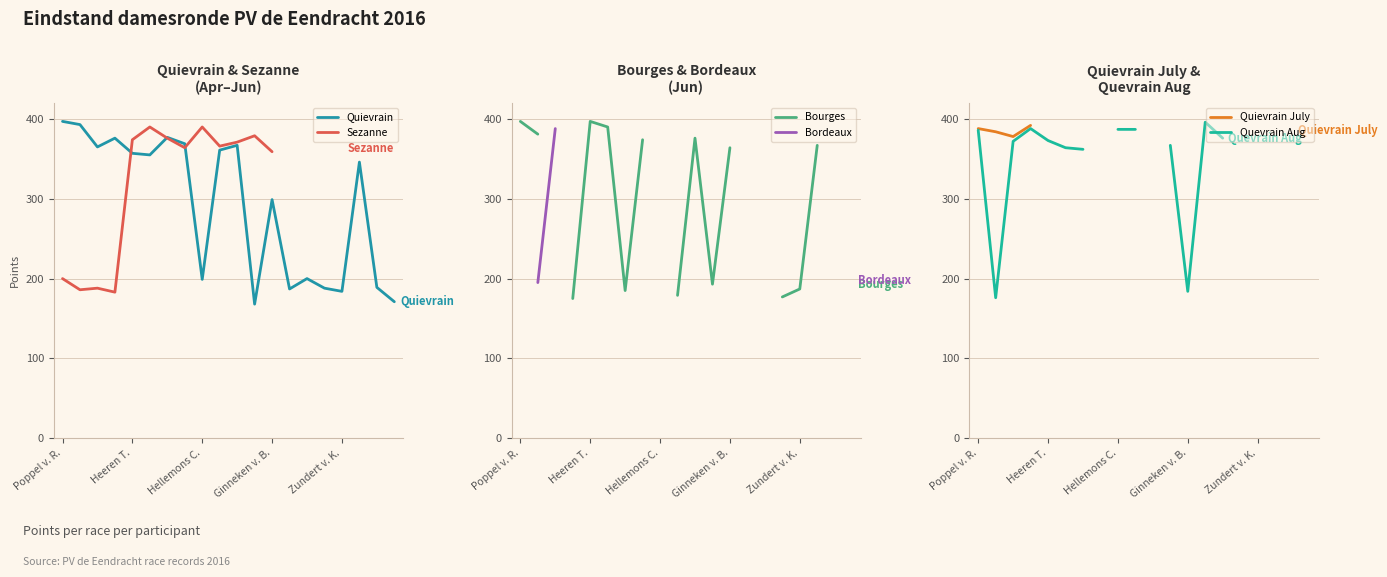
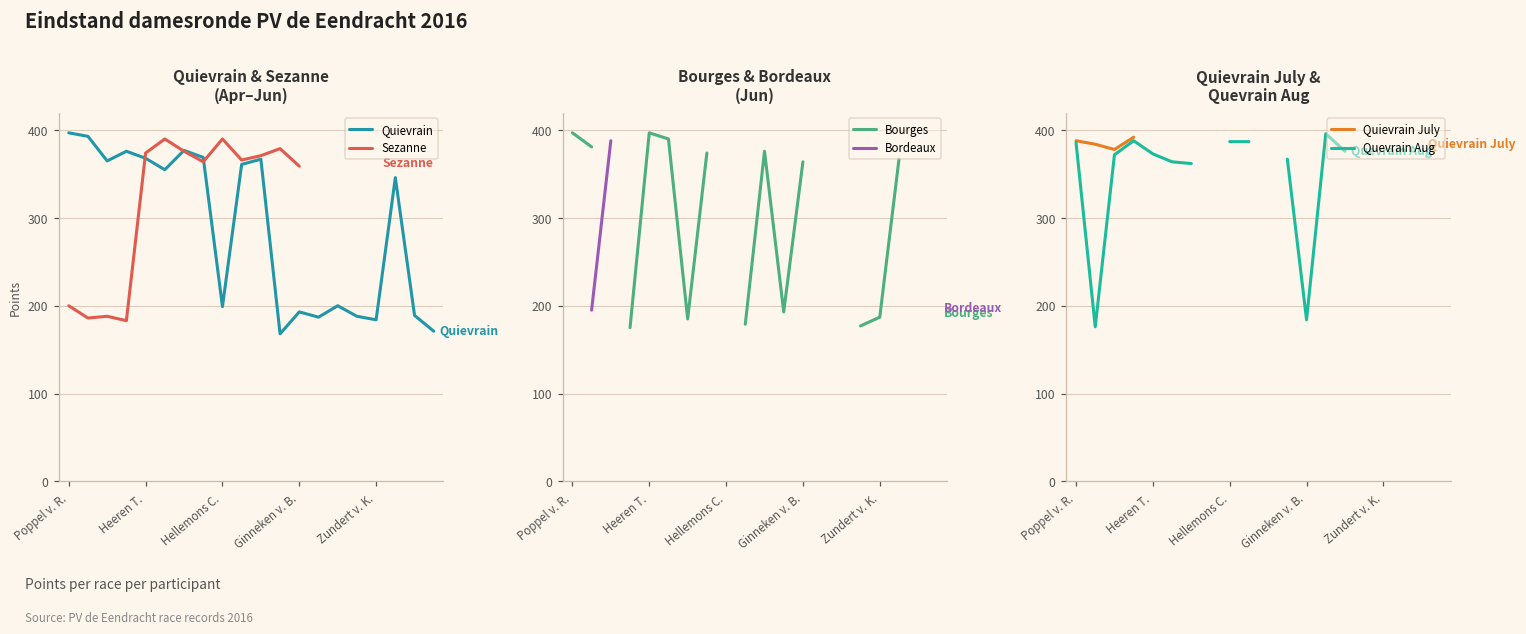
Quievrain & Sezanne (Apr–Jun), Quievrain, Heeren T.: 360 -> 370
Quievrain & Sezanne (Apr–Jun), Quievrain, Ginneken v. B.: 300 -> 190
